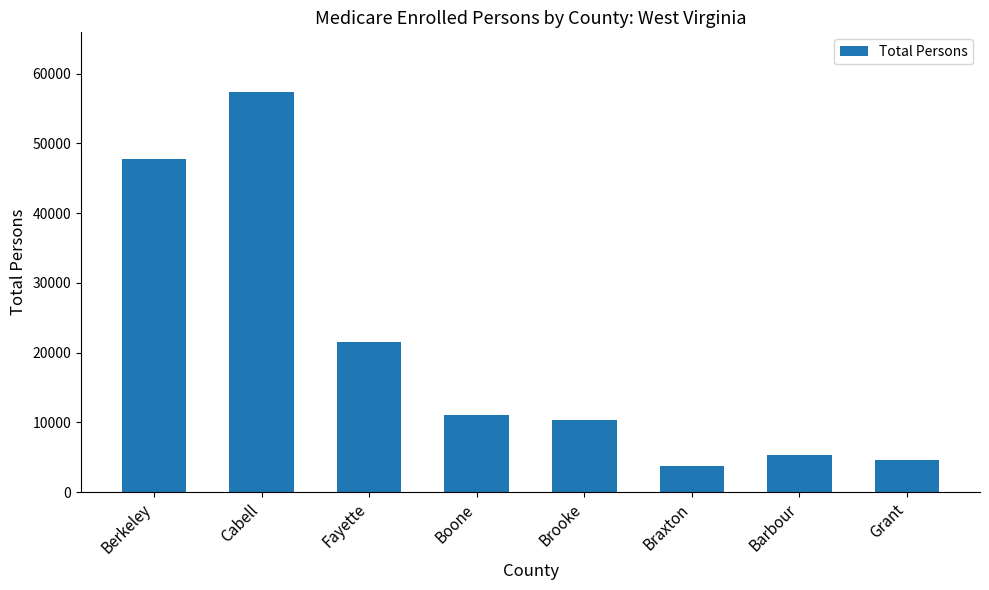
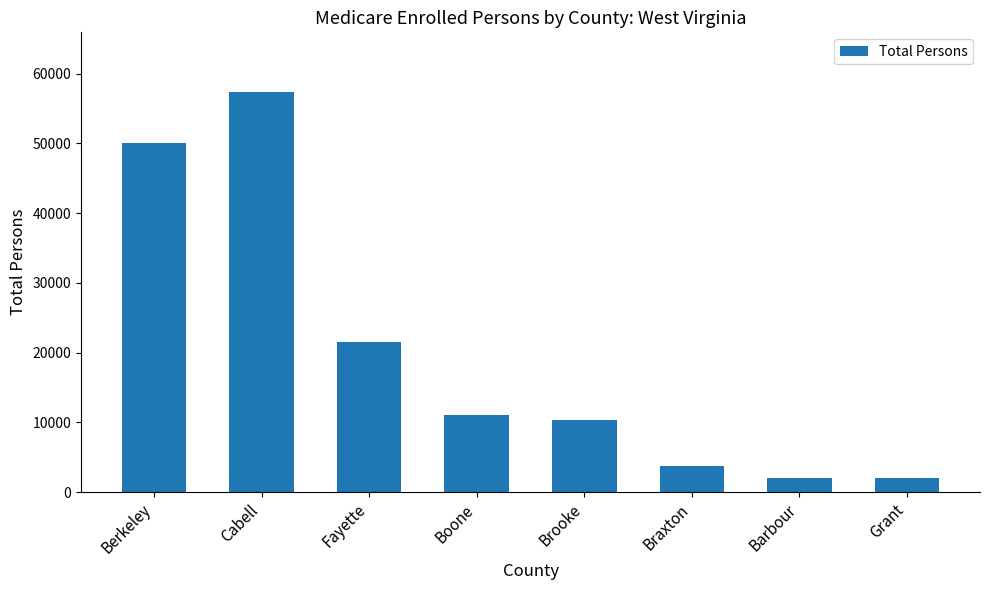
Berkeley: 48000 -> 50000
Barbour: 5000 -> 2000
Grant: 5000 -> 2000
